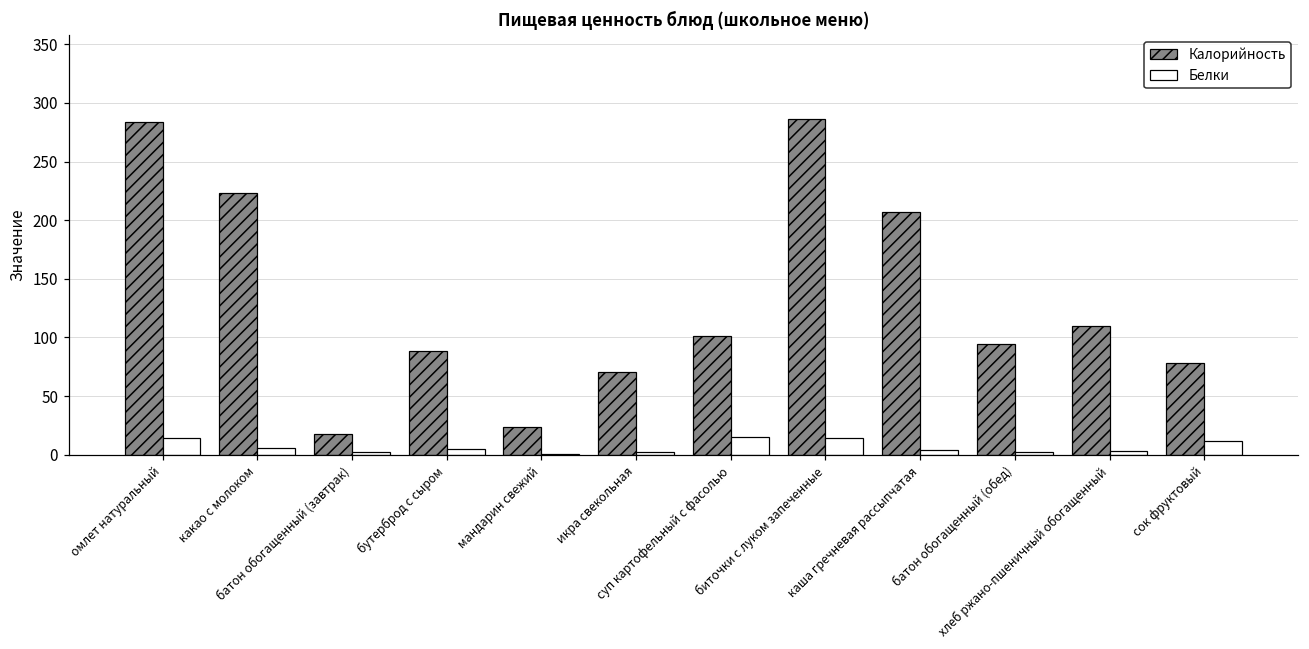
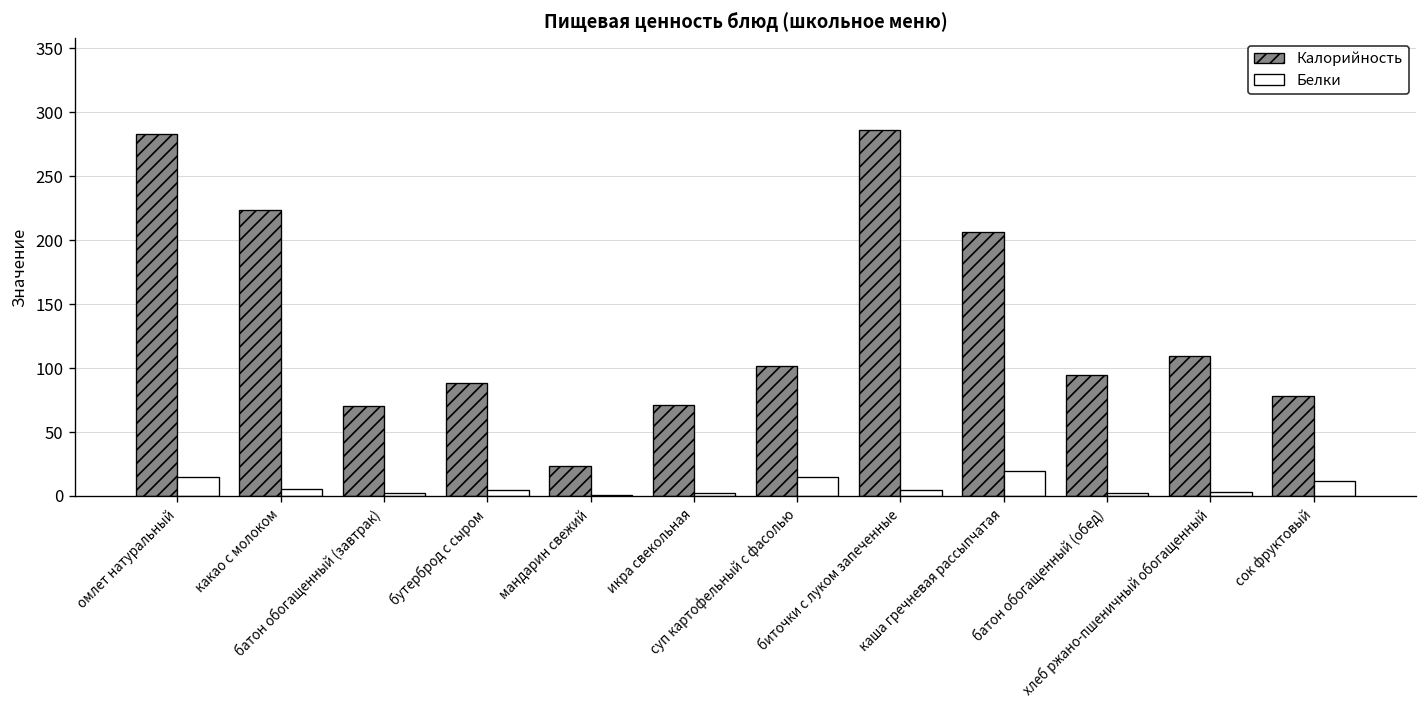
Калорийность, батон обогащенный (завтрак): 18 -> 70
Белки, биточки с луком запеченные: 14 -> 4
Белки, каша гречневая рассыпчатая: 4 -> 20
